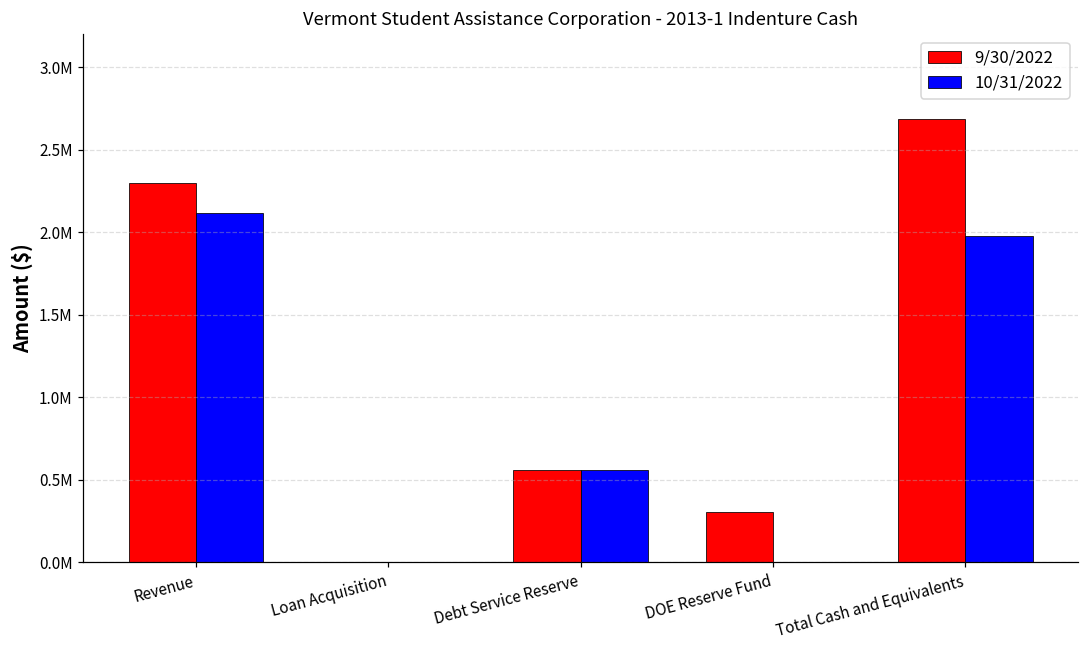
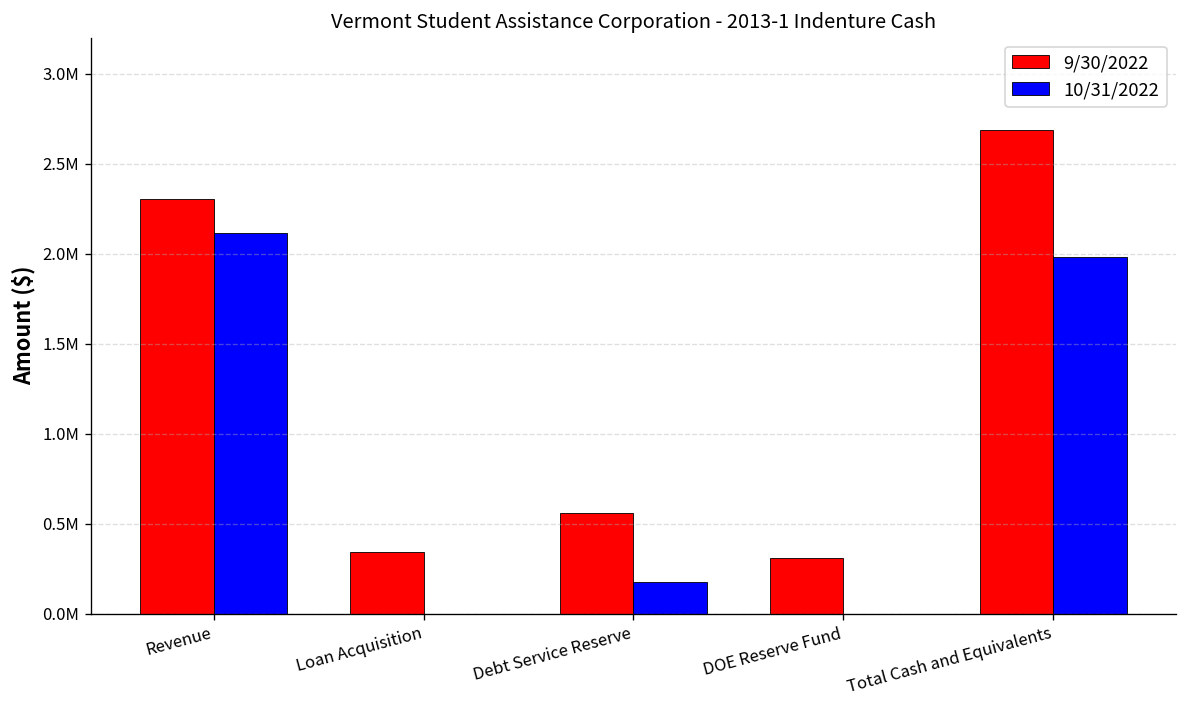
9/30/2022, Loan Acquisition: 0 -> 340000
10/31/2022, Debt Service Reserve: 560000 -> 170000
